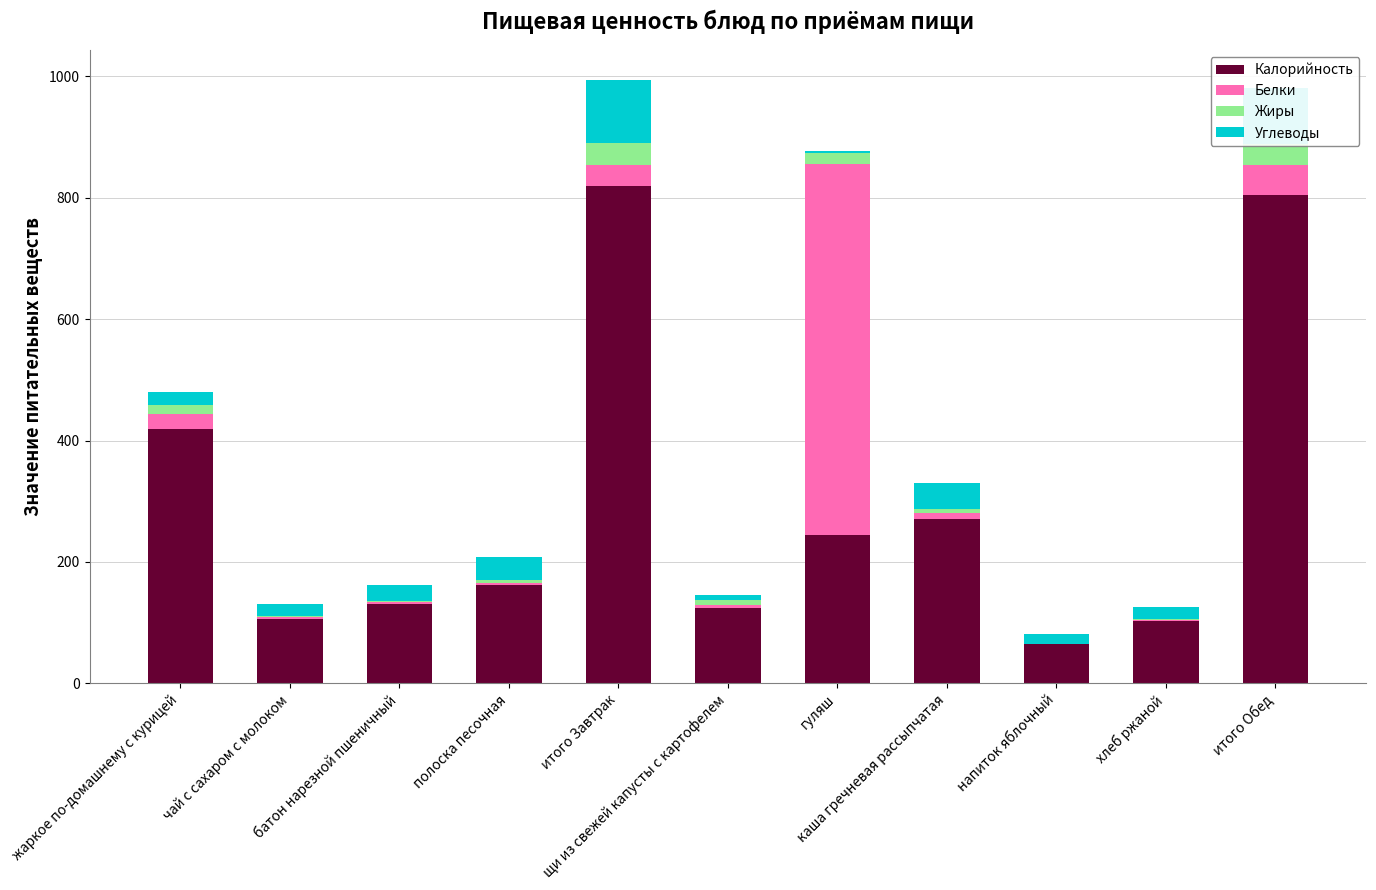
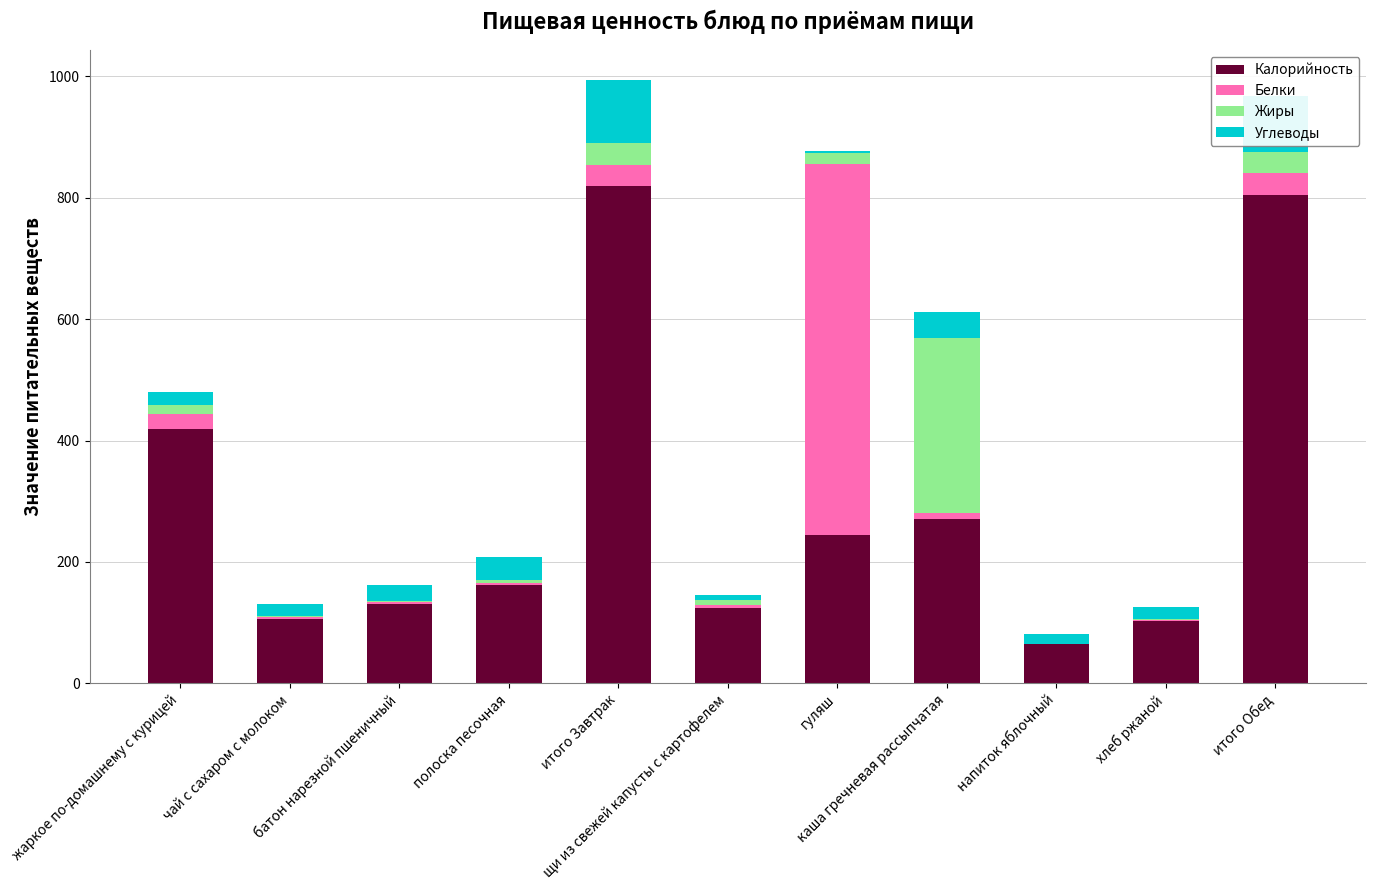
Жиры, каша гречневая рассыпчатая: 10 -> 290
Белки, итого Обед: 50 -> 40
